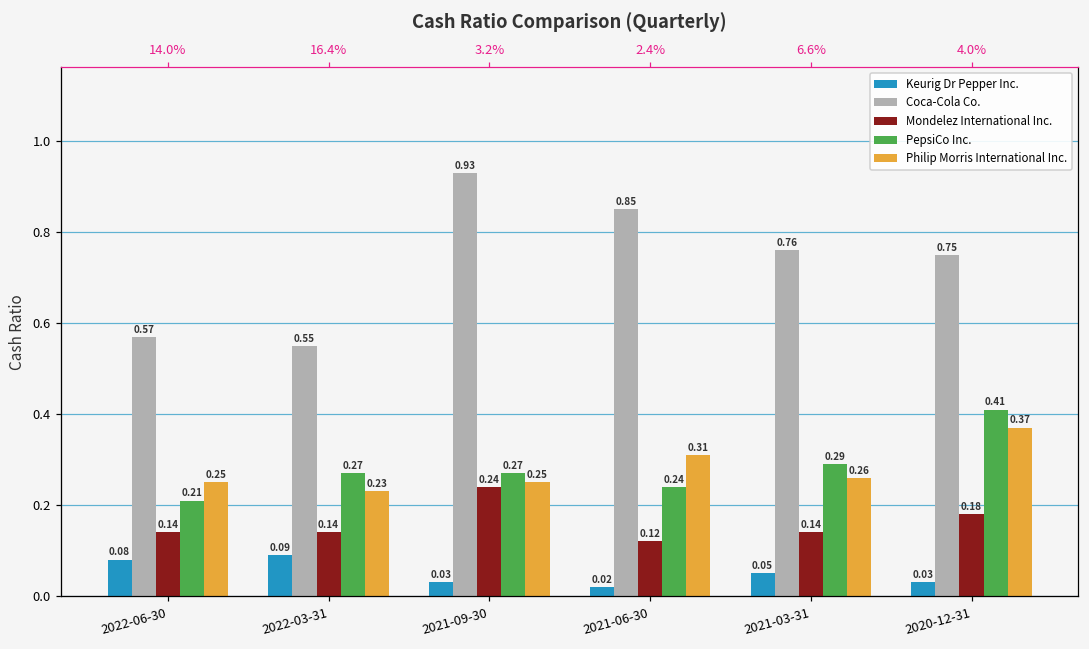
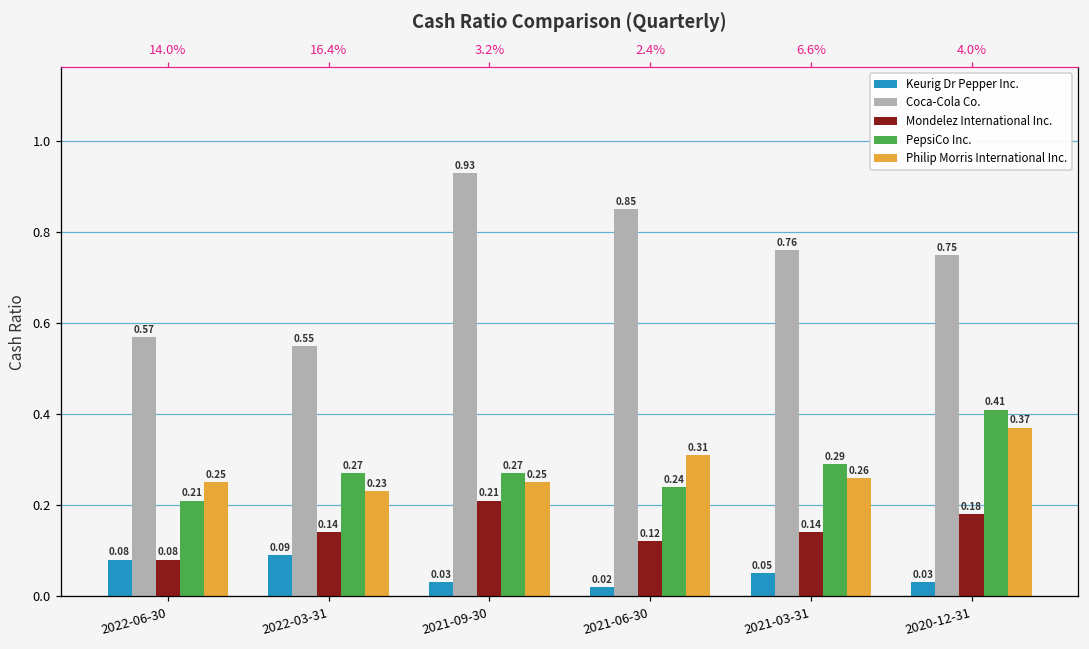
Mondelez International Inc., 2022-06-30: 0.14 -> 0.08
Mondelez International Inc., 2021-09-30: 0.24 -> 0.21
